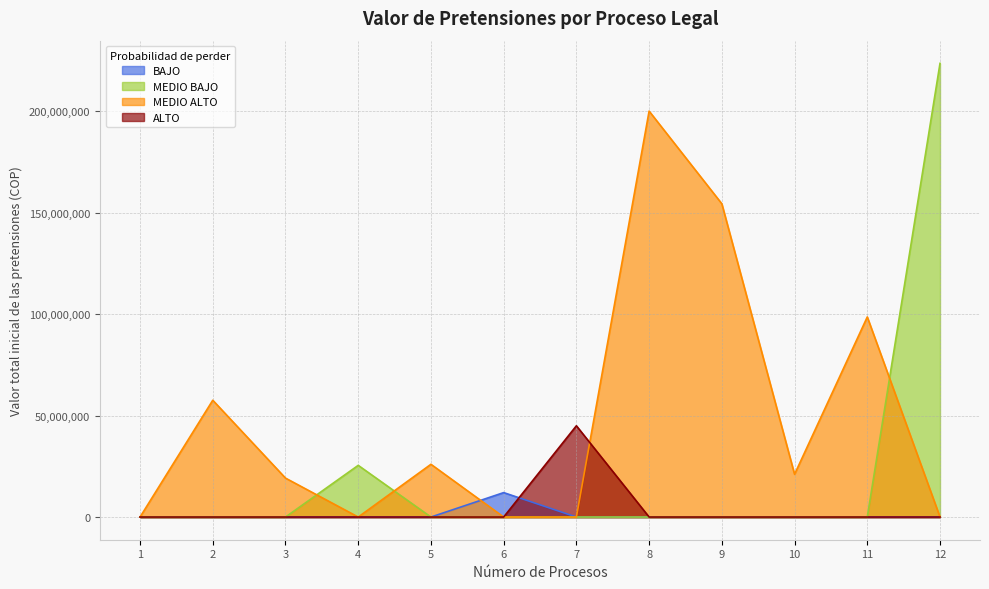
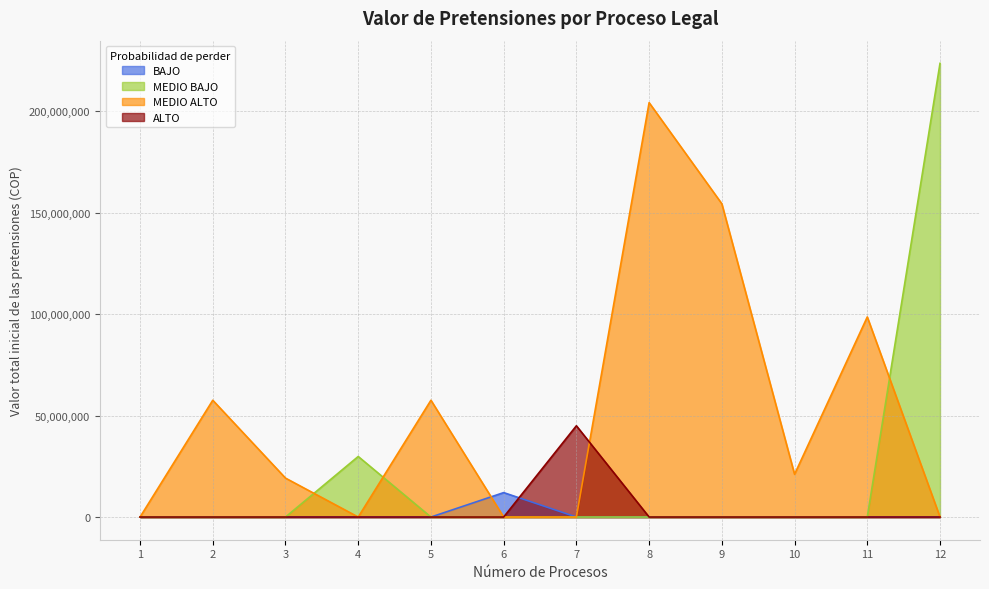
MEDIO BAJO, 4: 25,000,000 -> 30,000,000
MEDIO ALTO, 5: 26,000,000 -> 58,000,000
MEDIO ALTO, 8: 200,000,000 -> 204,000,000
